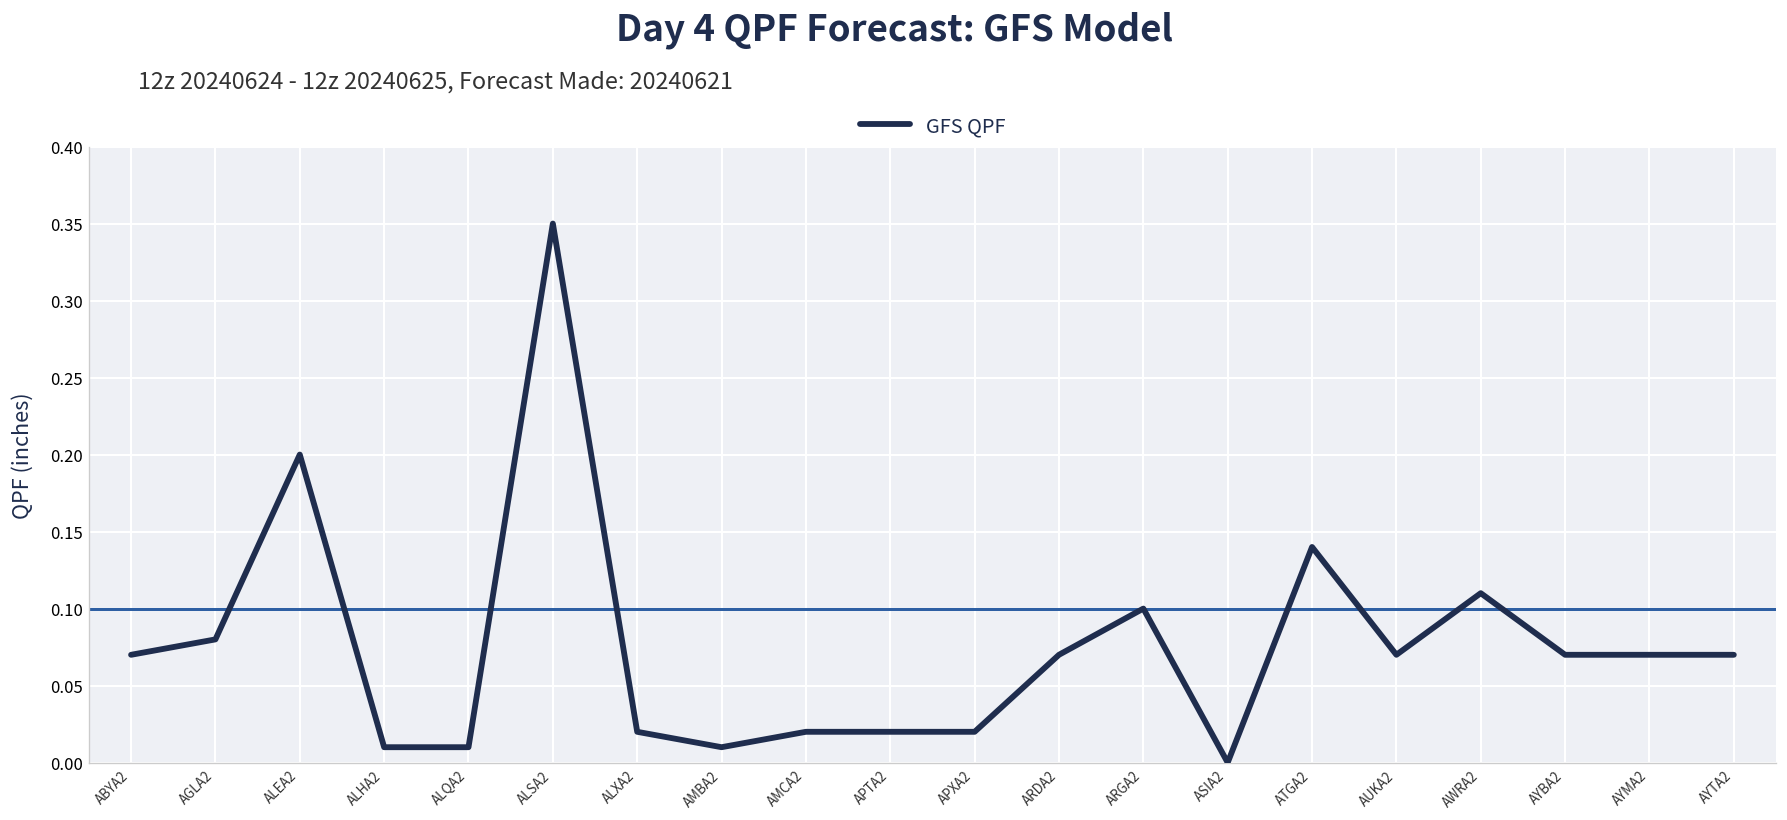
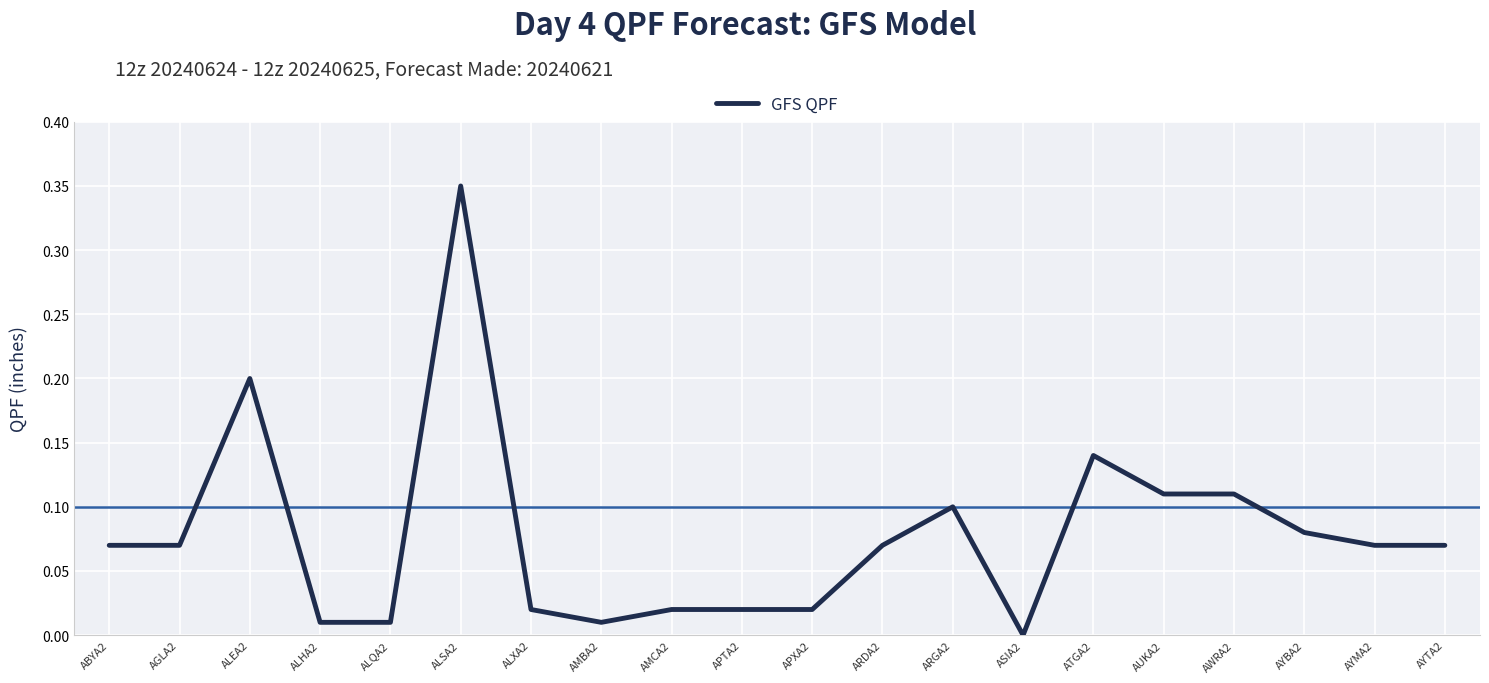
AGLA2: 0.08 -> 0.07
AUKA2: 0.07 -> 0.11
AYBA2: 0.07 -> 0.08
